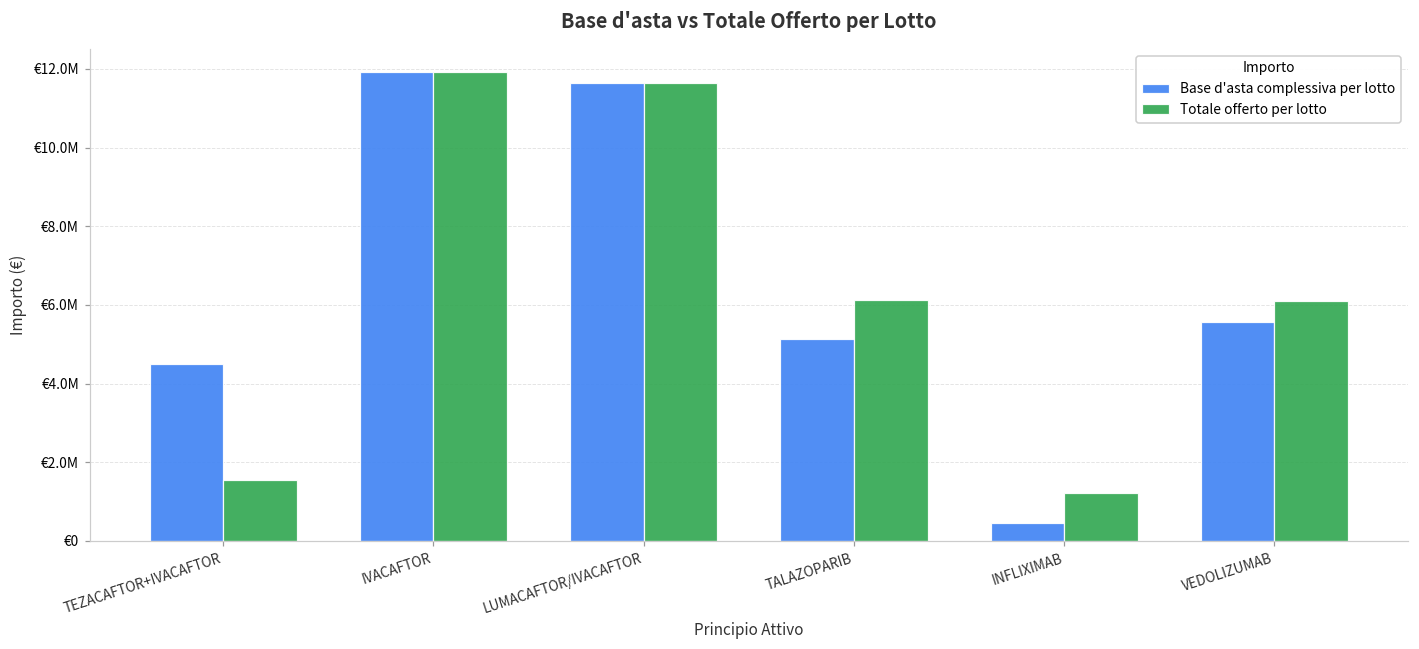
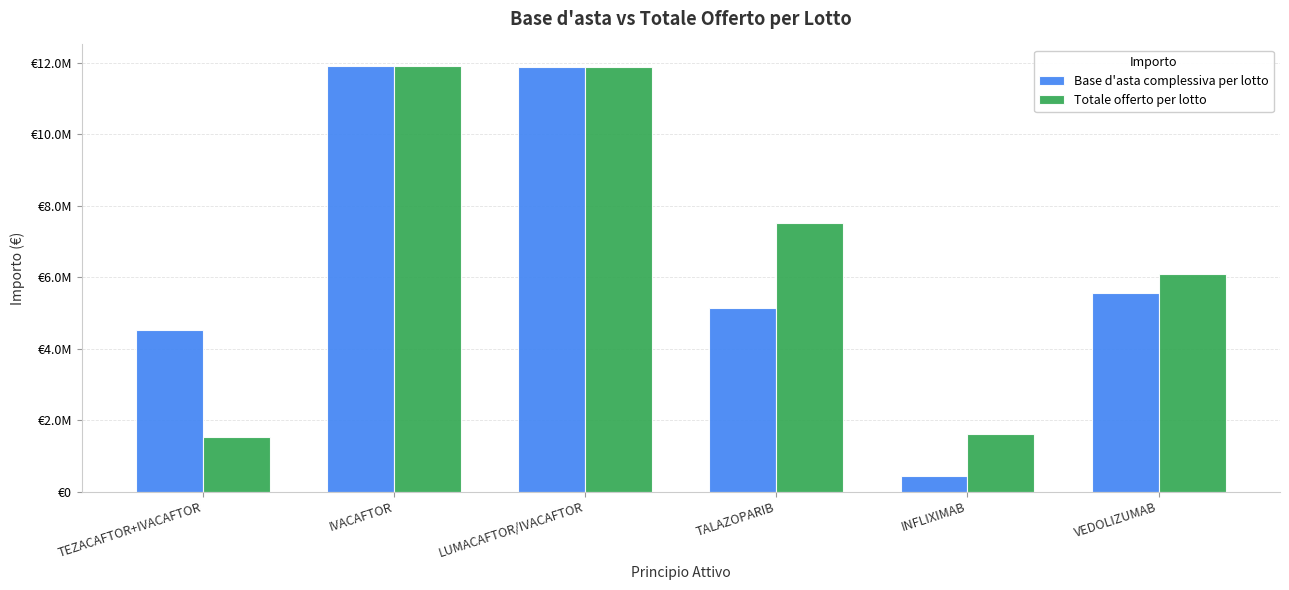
Base d'asta complessiva per lotto, LUMACAFTOR/IVACAFTOR: €11600000 -> €11900000
Totale offerto per lotto, LUMACAFTOR/IVACAFTOR: €11600000 -> €11900000
Totale offerto per lotto, TALAZOPARIB: €6100000 -> €7500000
Totale offerto per lotto, INFLIXIMAB: €1200000 -> €1600000
